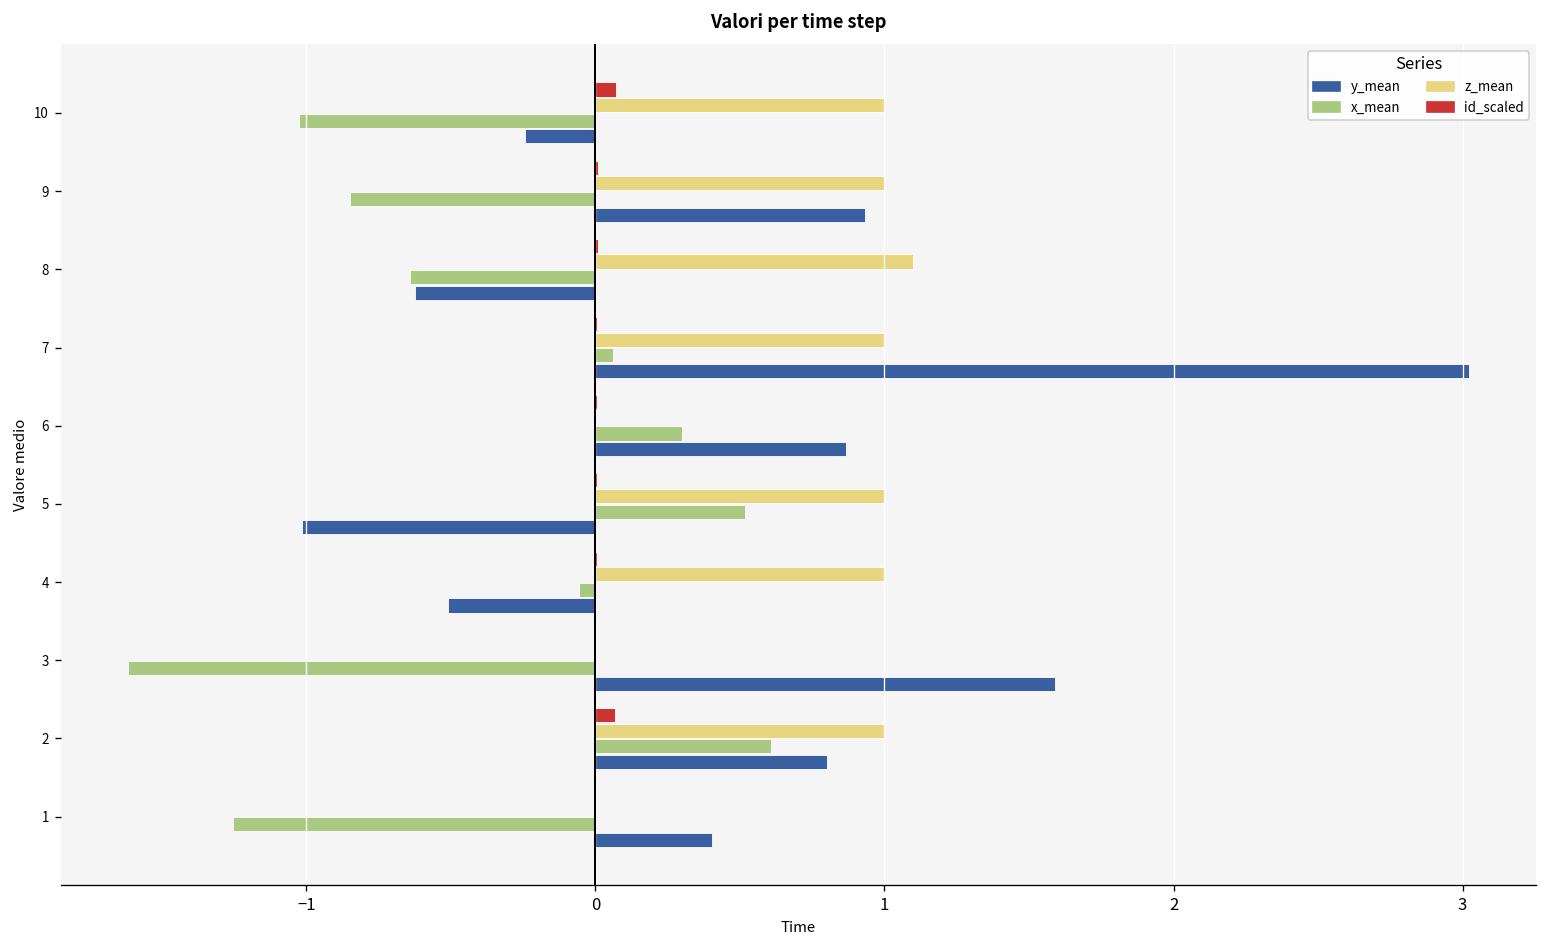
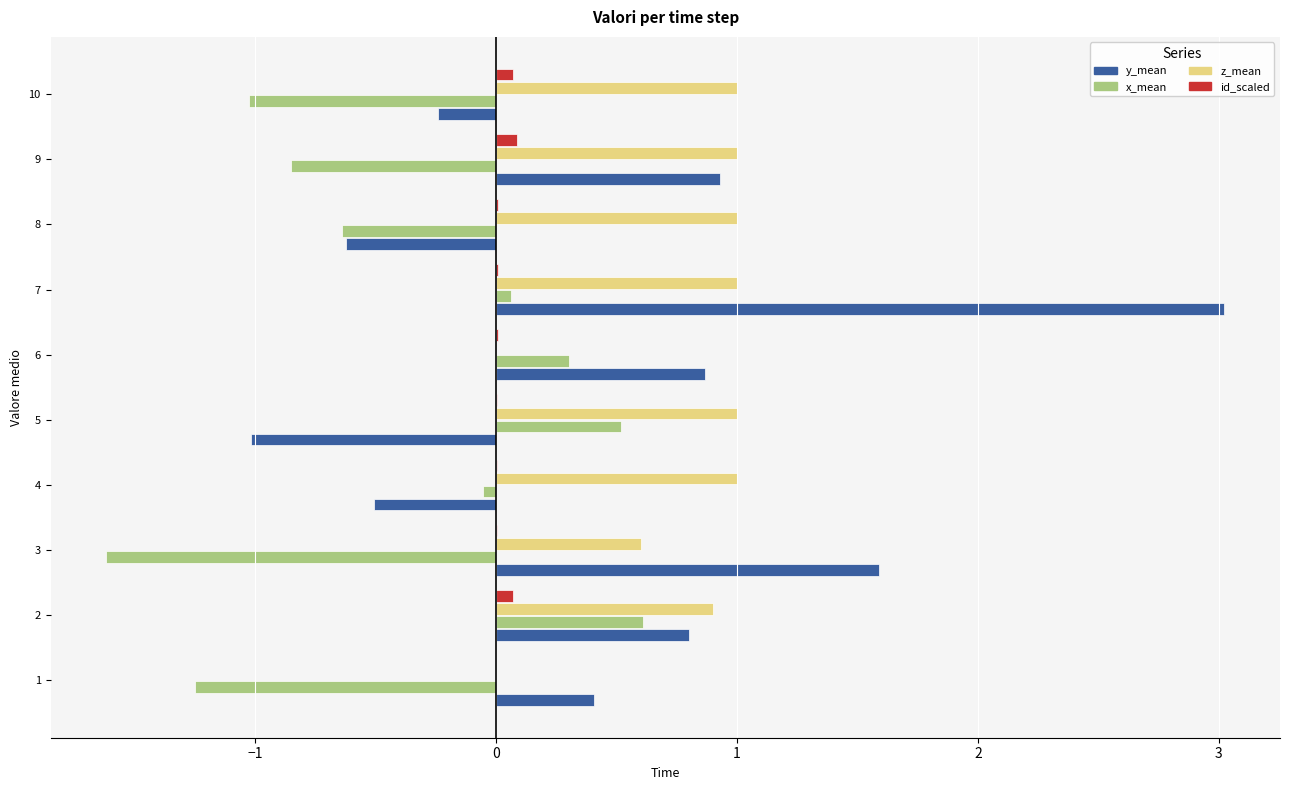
id_scaled, 9: 0.01 -> 0.09
z_mean, 8: 1.1 -> 1.0
z_mean, 3: 0.0 -> 0.6
z_mean, 2: 1.0 -> 0.9
